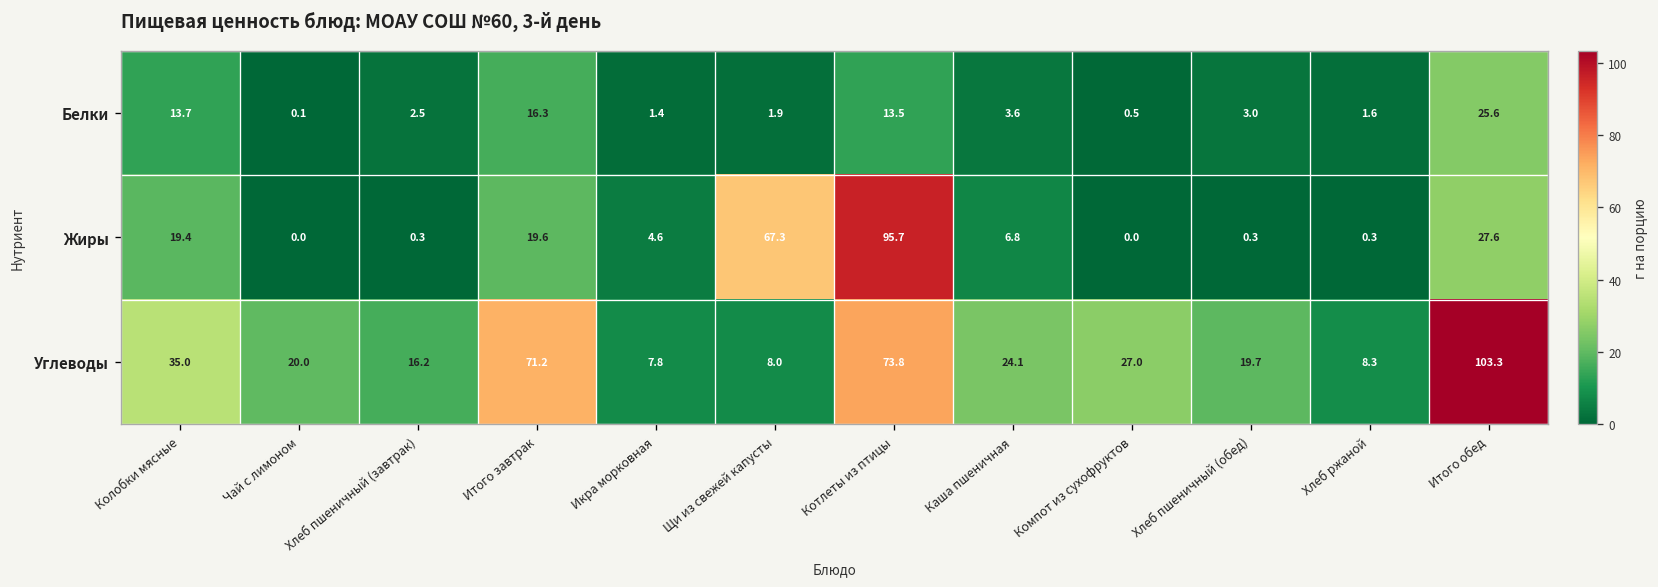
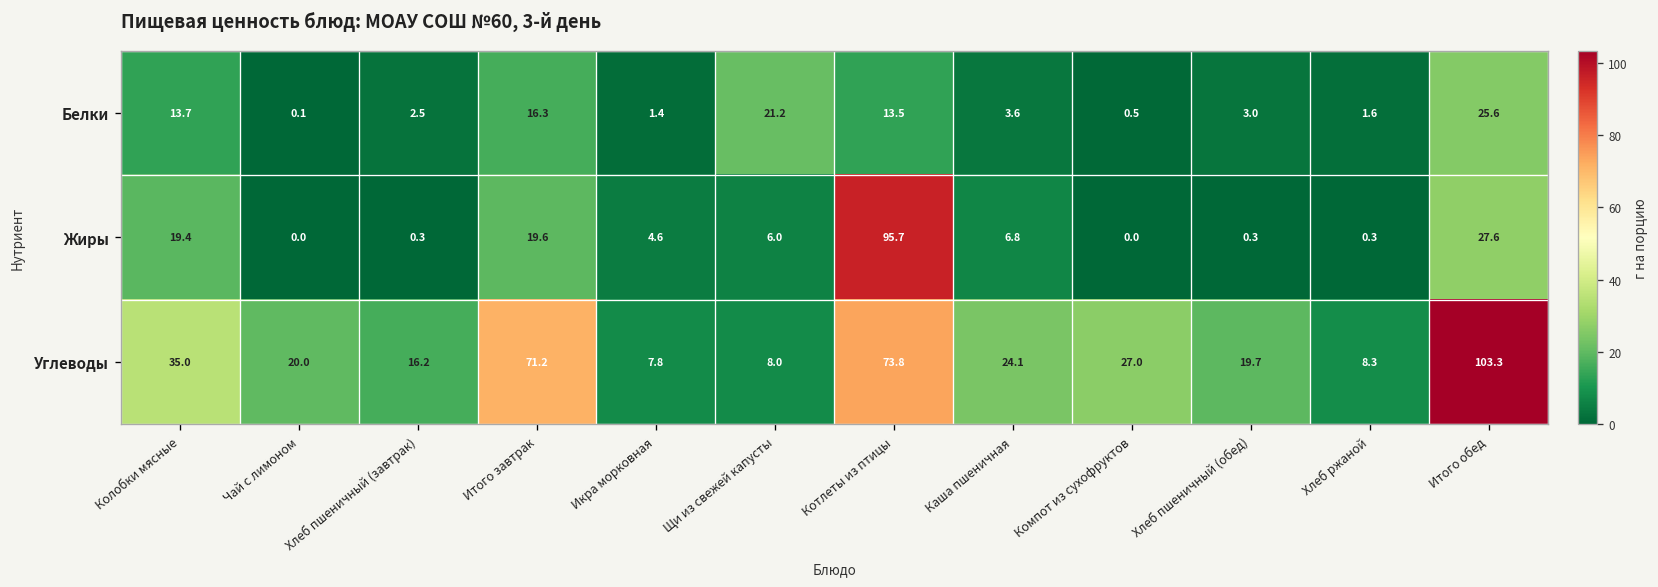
Белки, Щи из свежей капусты: 1.9 -> 21.2
Жиры, Щи из свежей капусты: 67.3 -> 6.0
